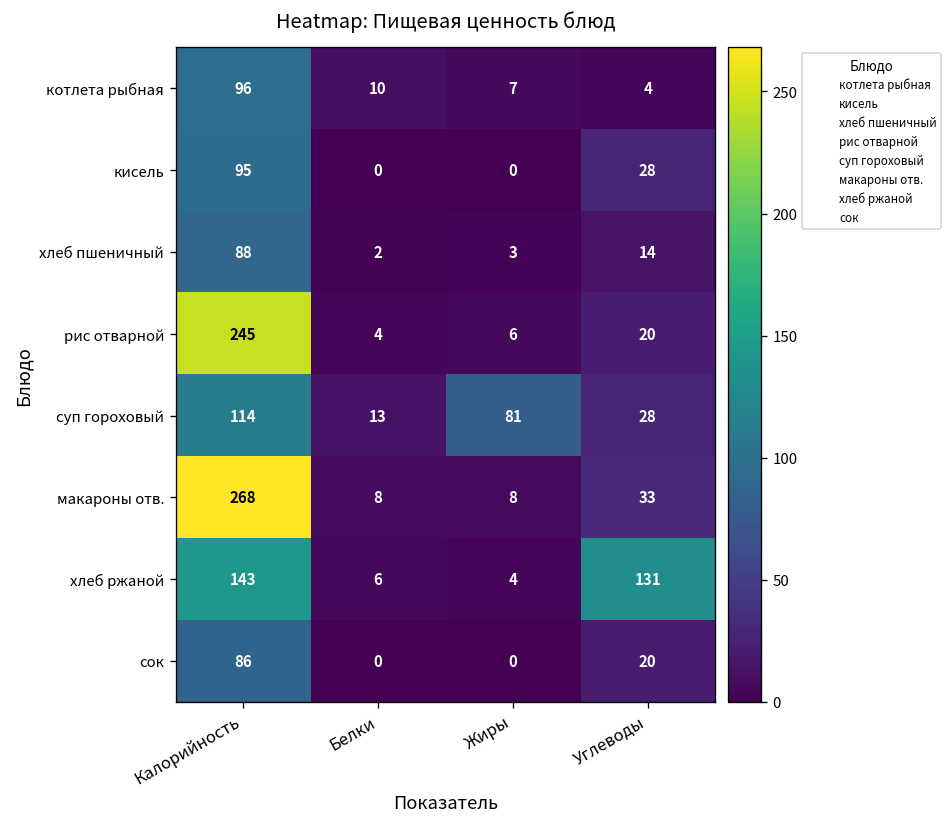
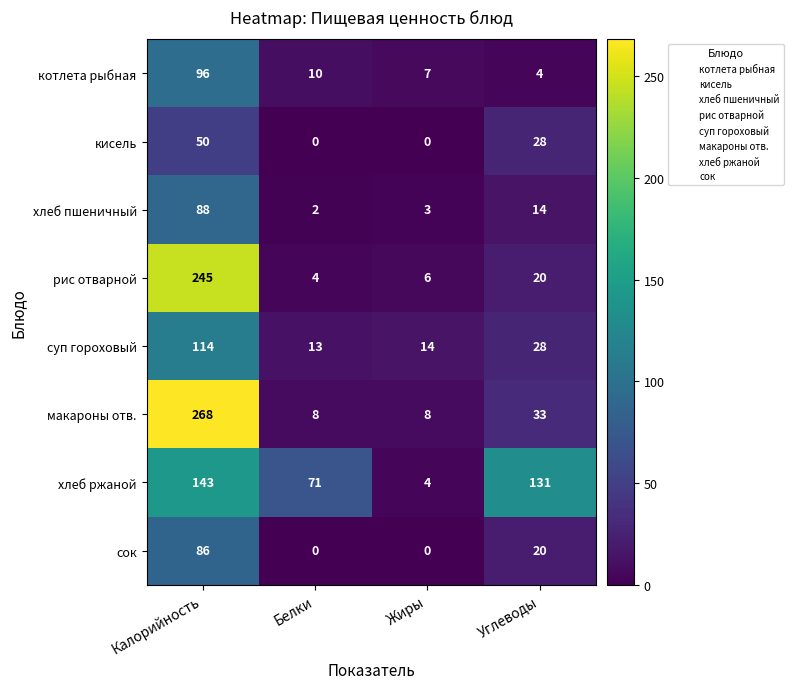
кисель, Калорийность: 95 -> 50
суп гороховый, Жиры: 81 -> 14
хлеб ржаной, Белки: 6 -> 71
